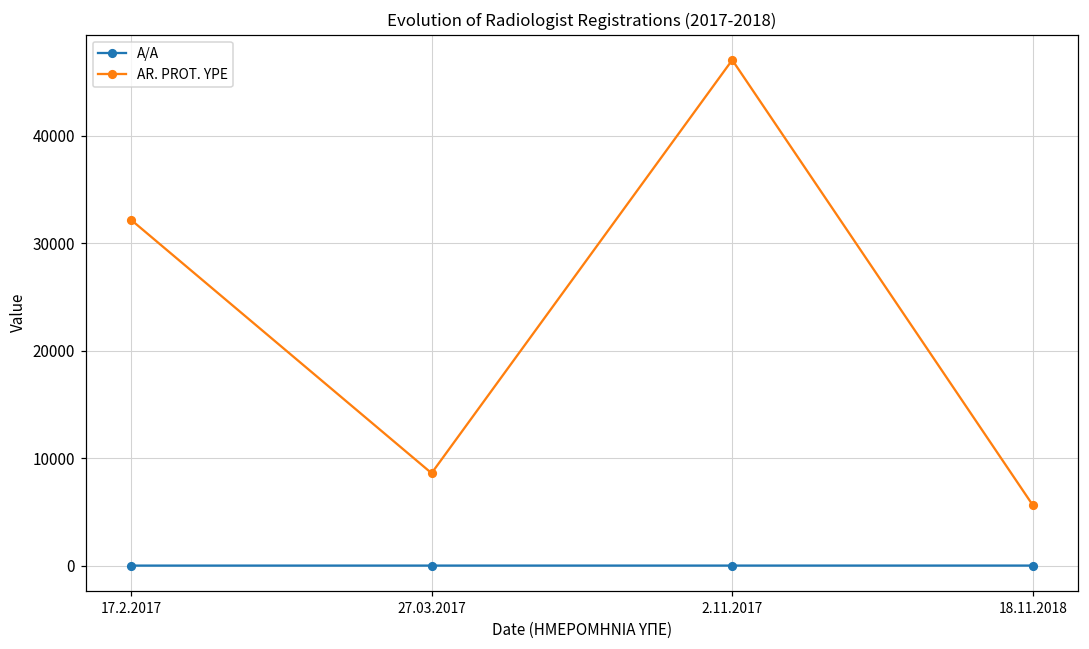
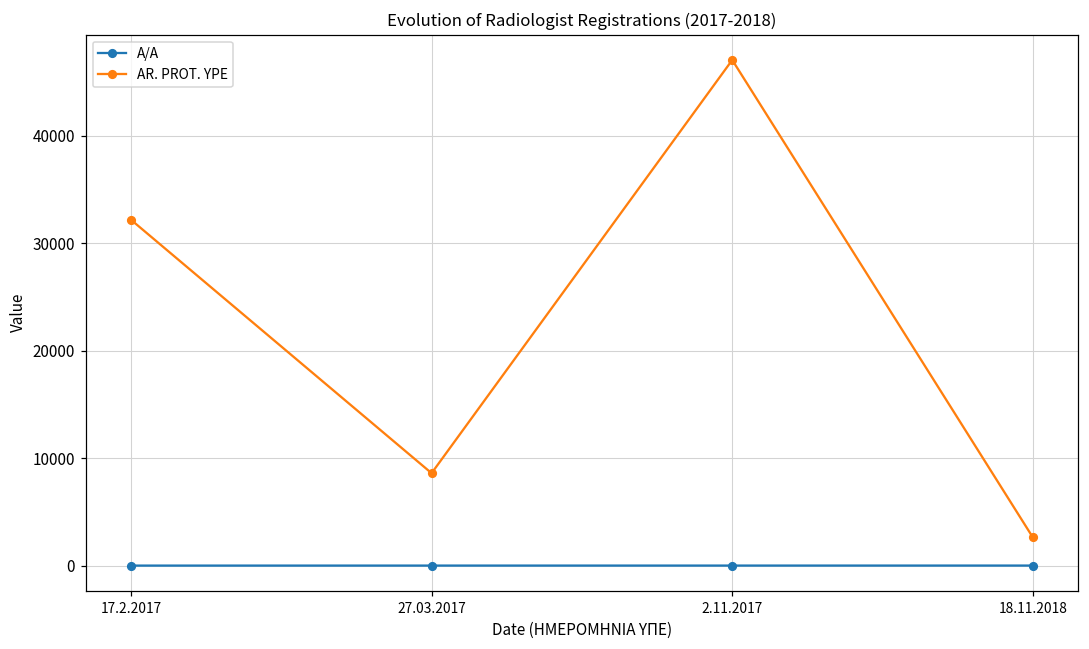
AR. PROT. YPE, 18.11.2018: 6000 -> 3000
